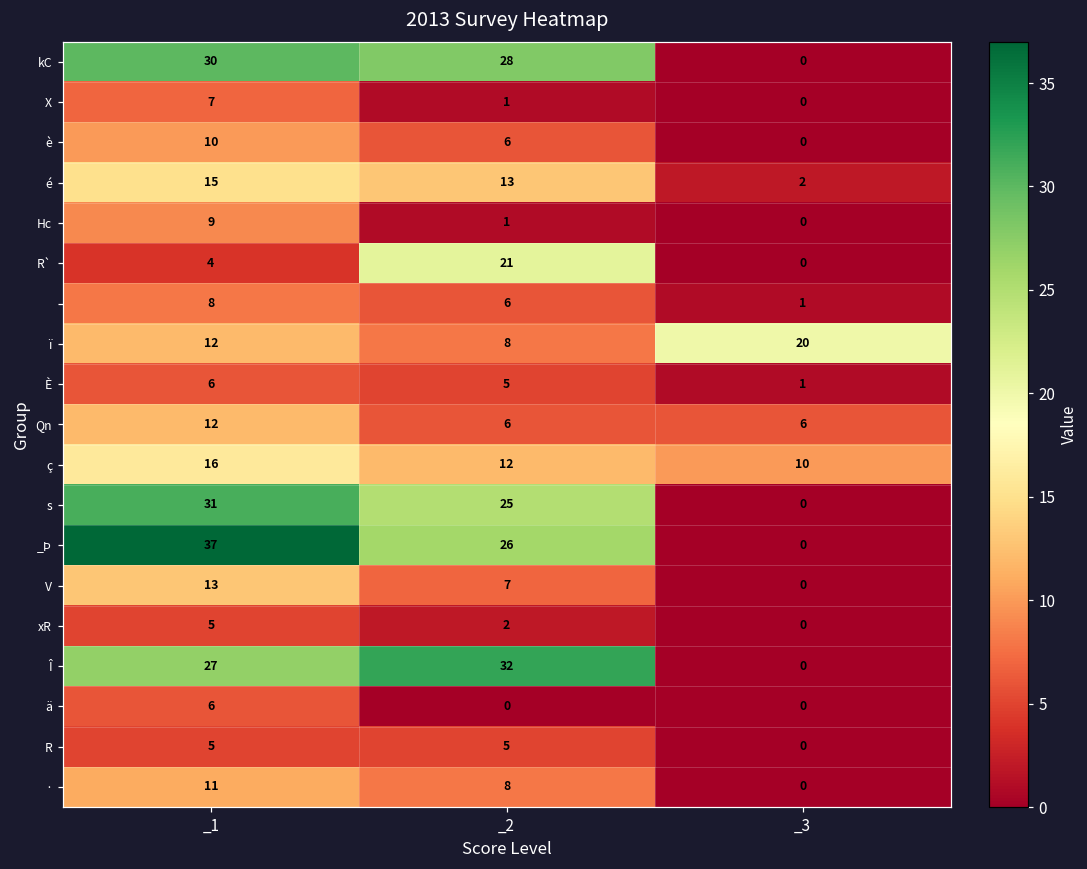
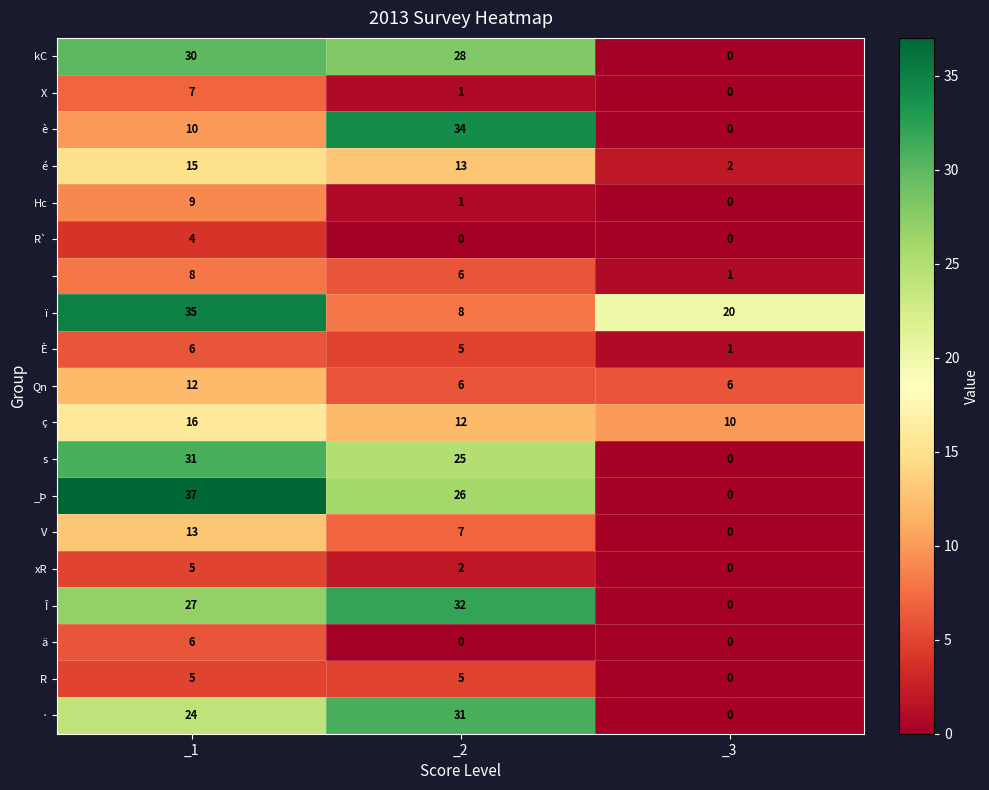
è, _2: 6 -> 34
R`, _2: 21 -> 0
ï, _1: 12 -> 35
·, _1: 11 -> 24
·, _2: 8 -> 31
